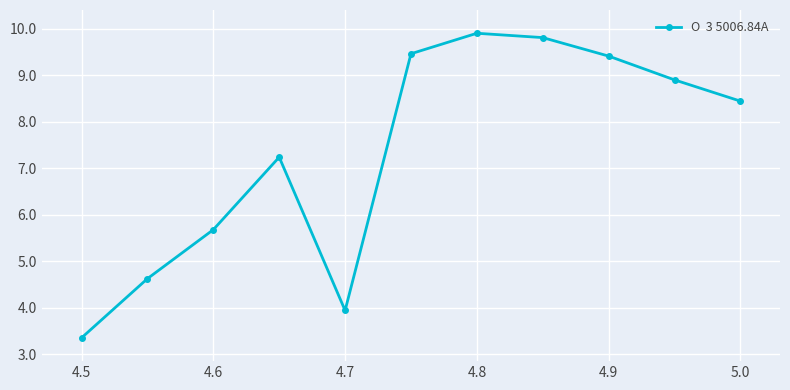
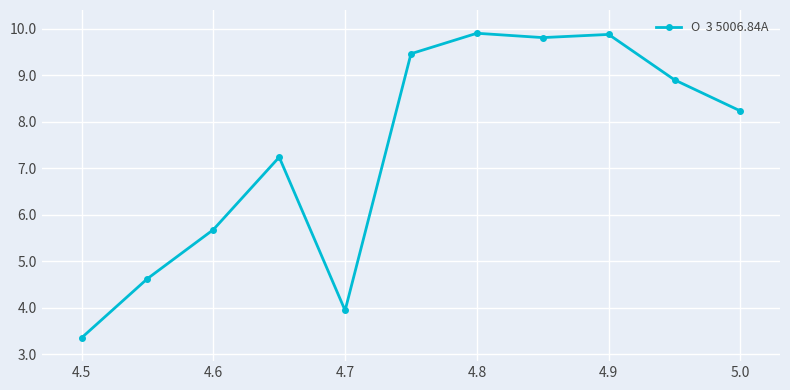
4.9: 9.4 -> 9.9
5.0: 8.4 -> 8.2
